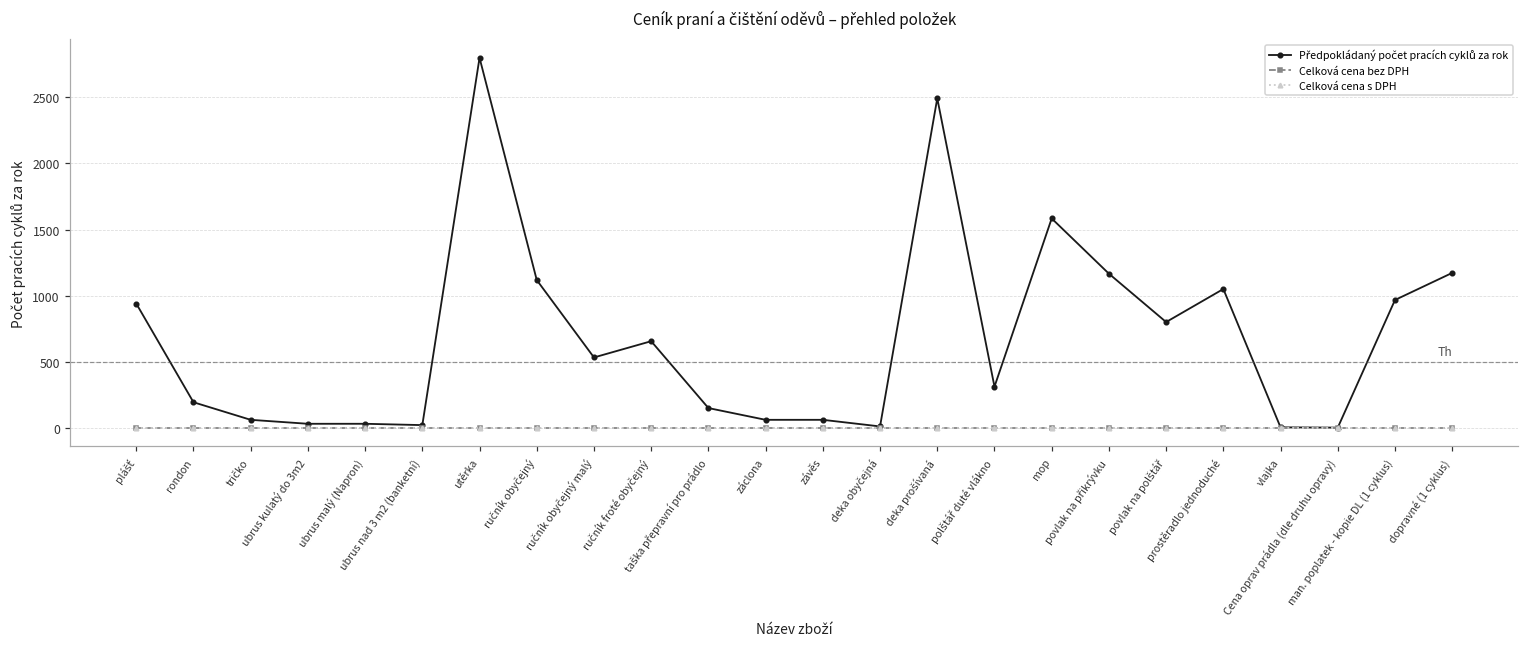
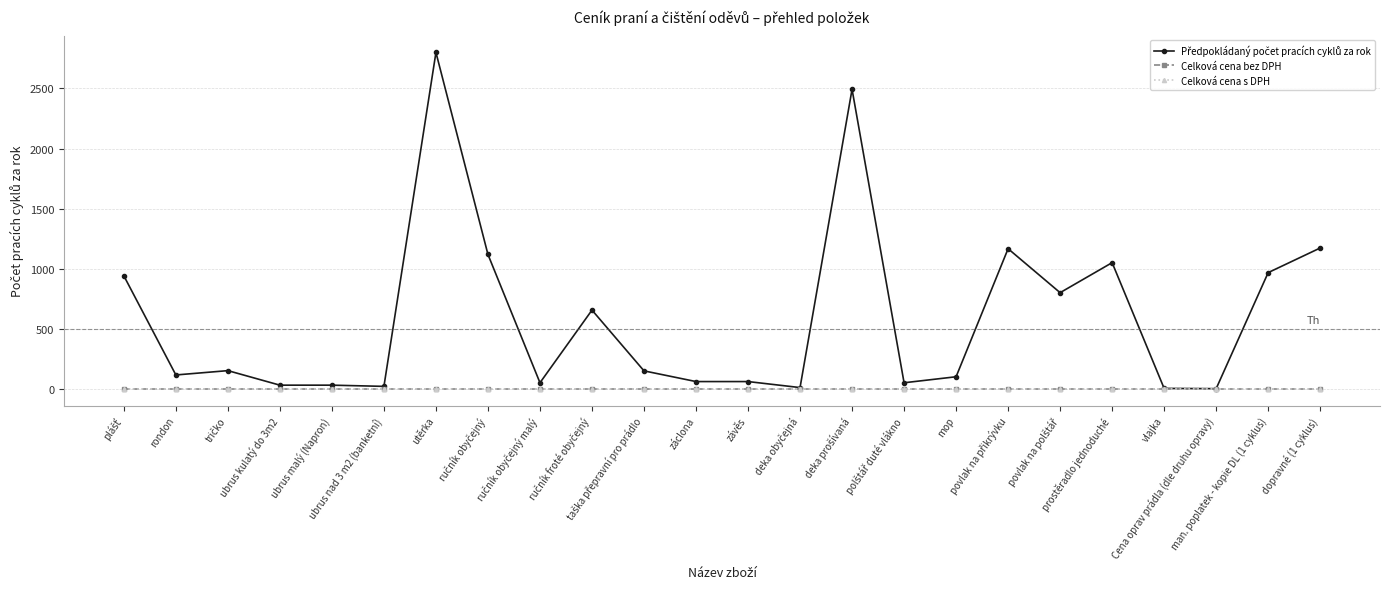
Předpokládaný počet pracích cyklů za rok, rondon: 190 -> 120
Předpokládaný počet pracích cyklů za rok, tričko: 60 -> 150
Předpokládaný počet pracích cyklů za rok, ručník obyčejný malý: 530 -> 50
Předpokládaný počet pracích cyklů za rok, polštář duté vlákno: 310 -> 50
Předpokládaný počet pracích cyklů za rok, mop: 1580 -> 100
